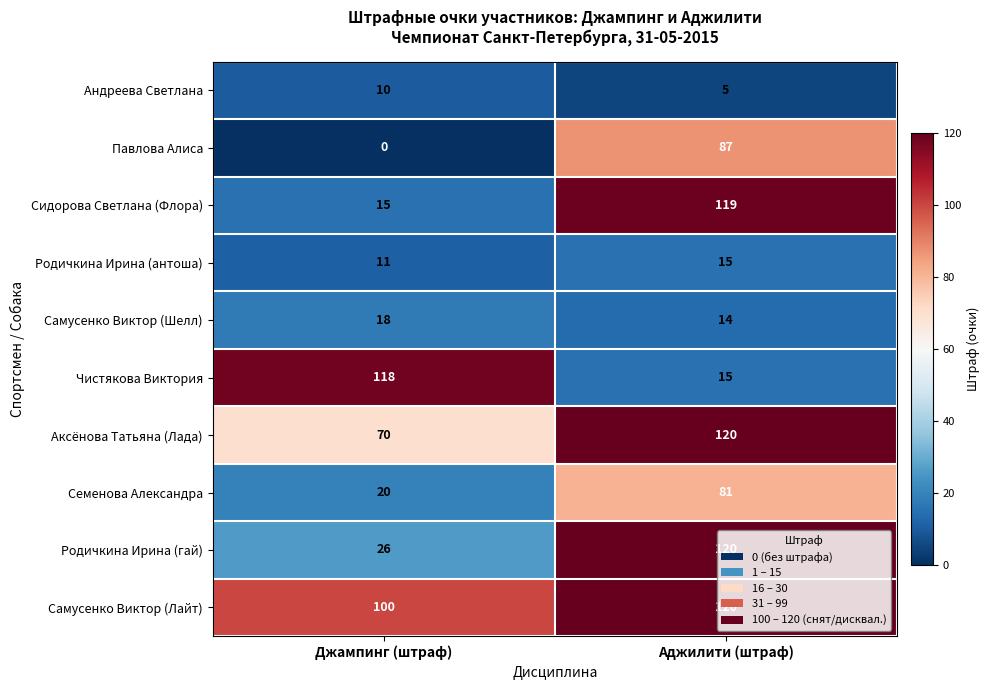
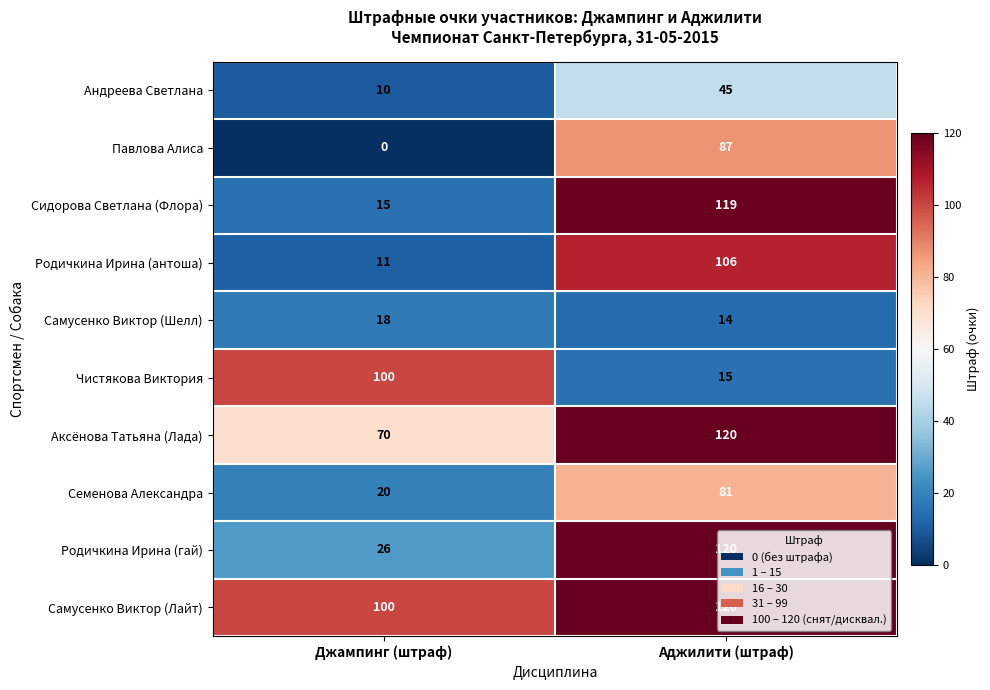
Андреева Светлана, Аджилити (штраф): 5 -> 45
Родичкина Ирина (антоша), Аджилити (штраф): 15 -> 106
Чистякова Виктория, Джампинг (штраф): 118 -> 100
